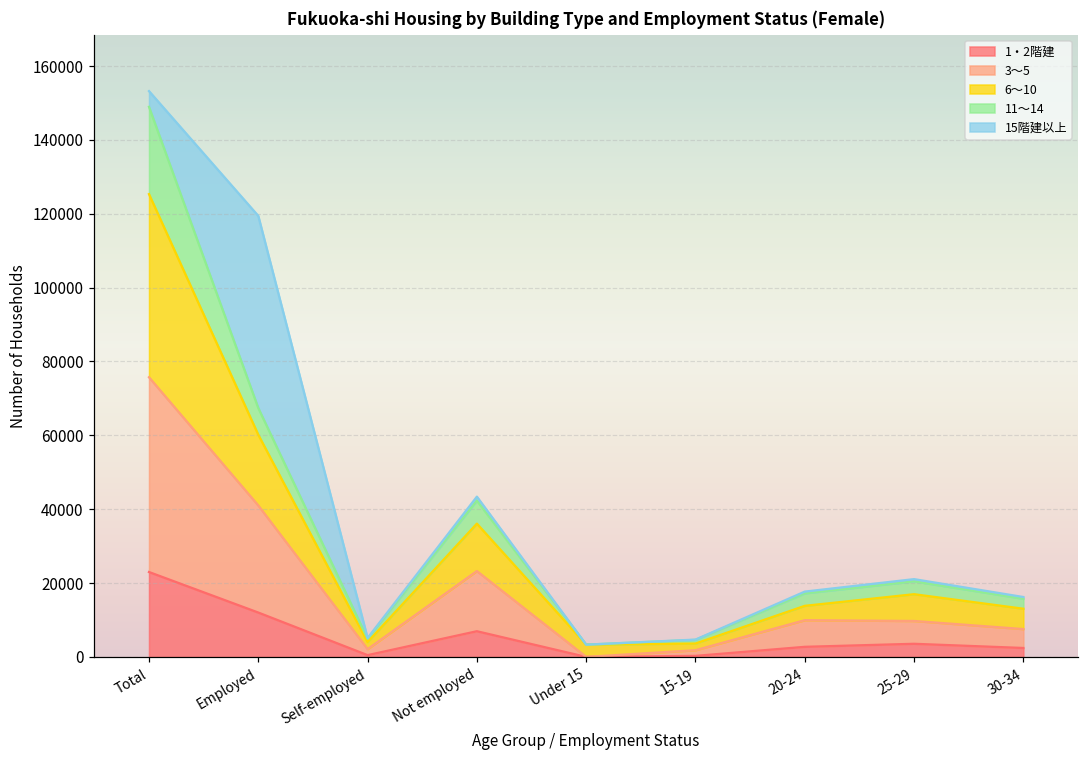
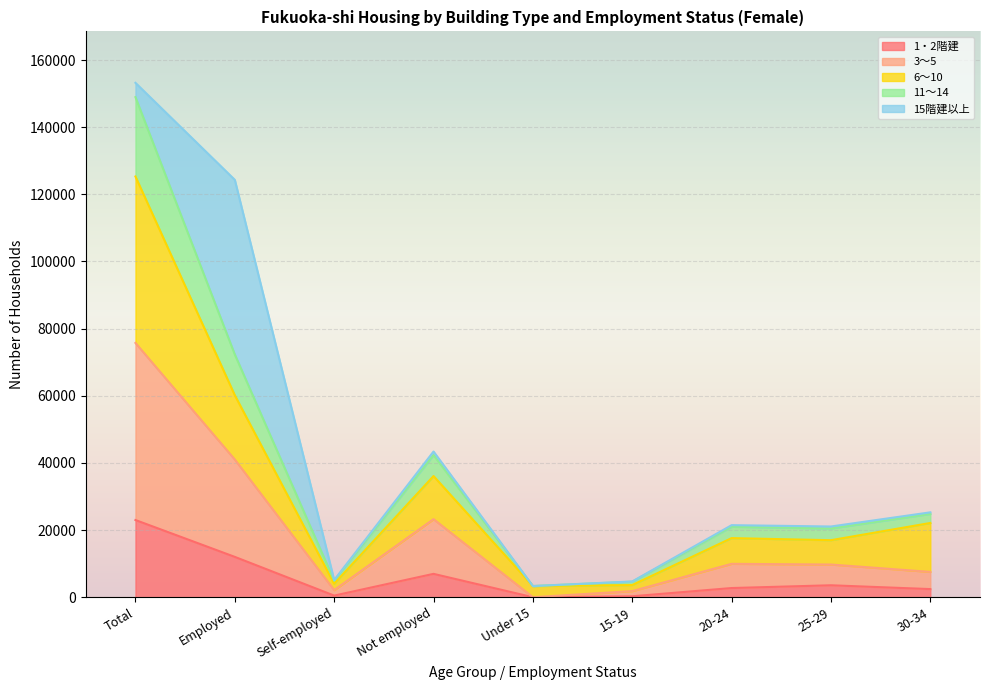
11～14, Employed: 7000 -> 12000
6～10, 20-24: 4000 -> 8000
6～10, 30-34: 6000 -> 15000
